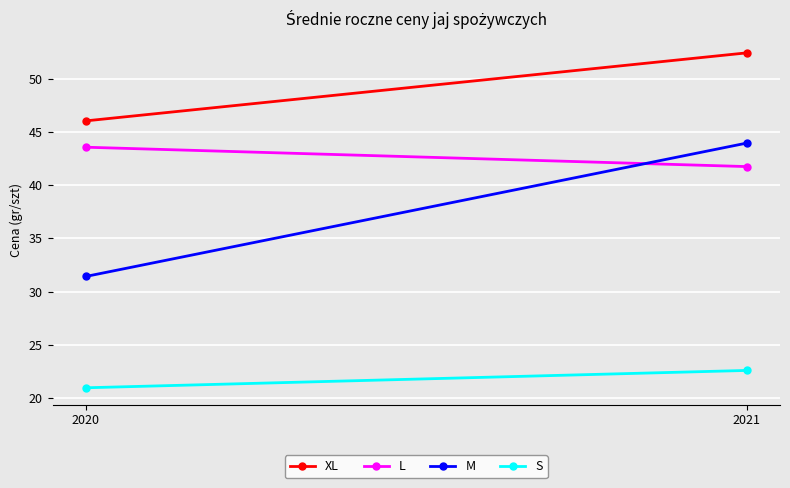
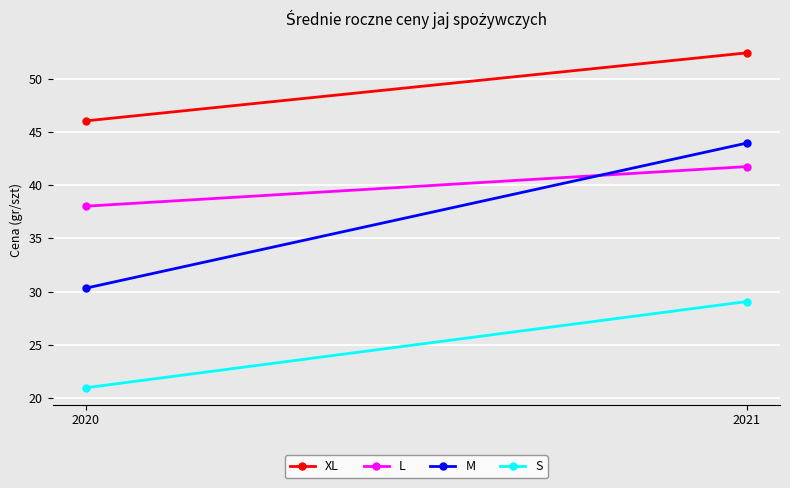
L, 2020: 43.6 -> 38.0
M, 2020: 31.4 -> 30.3
S, 2021: 22.6 -> 29.1
